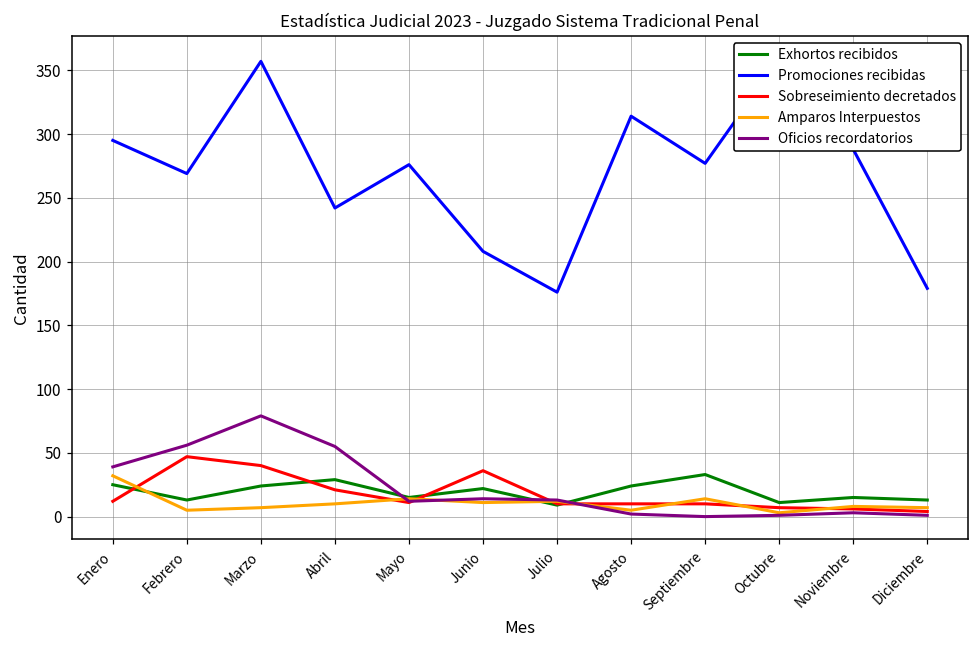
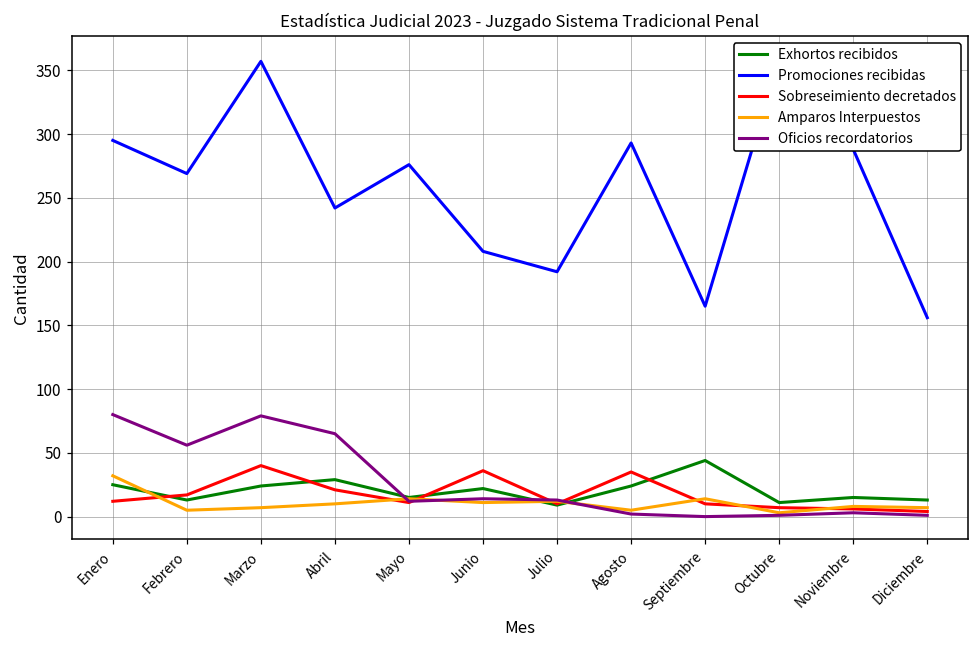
Oficios recordatorios, Enero: 39 -> 80
Sobreseimiento decretados, Febrero: 47 -> 17
Oficios recordatorios, Abril: 55 -> 65
Promociones recibidas, Julio: 176 -> 192
Promociones recibidas, Agosto: 314 -> 293
Sobreseimiento decretados, Agosto: 10 -> 35
Exhortos recibidos, Septiembre: 33 -> 44
Promociones recibidas, Septiembre: 277 -> 165
Promociones recibidas, Diciembre: 179 -> 156
